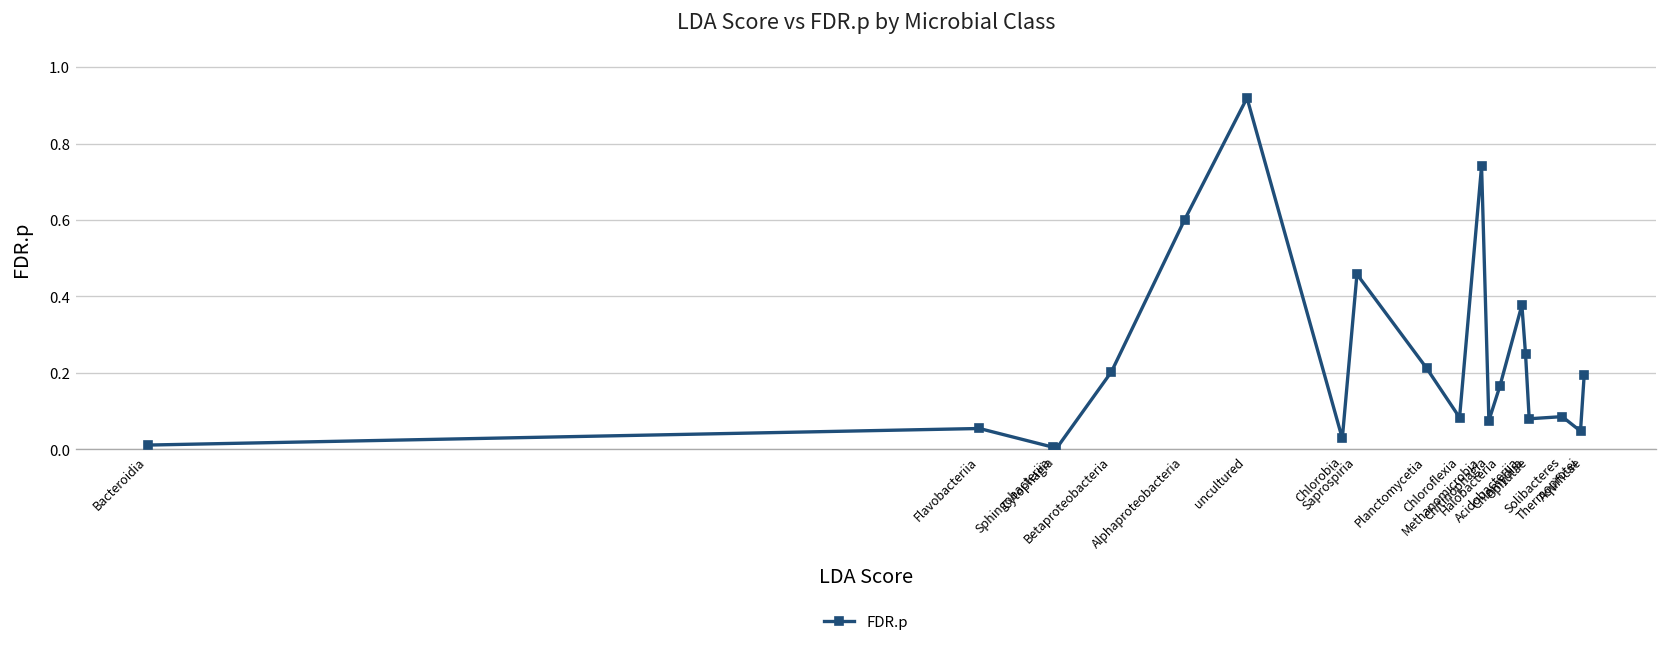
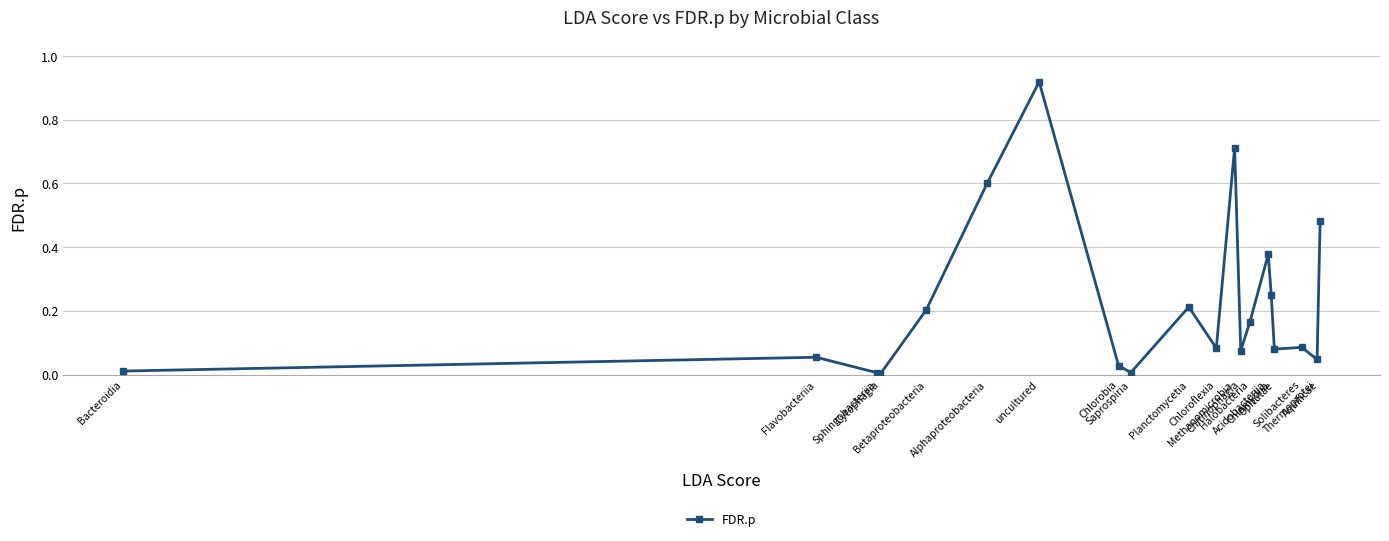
Saprospiria: 0.46 -> 0.01
Methanomicrobia: 0.74 -> 0.71
Aquificae: 0.19 -> 0.48
